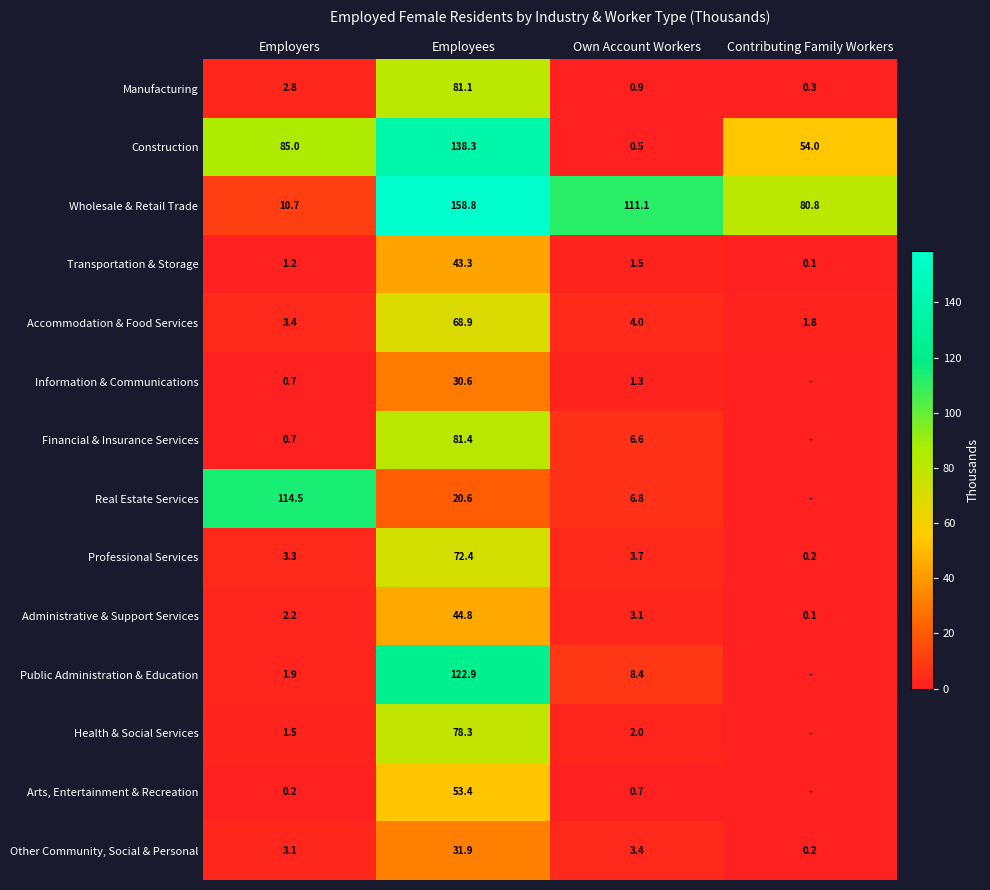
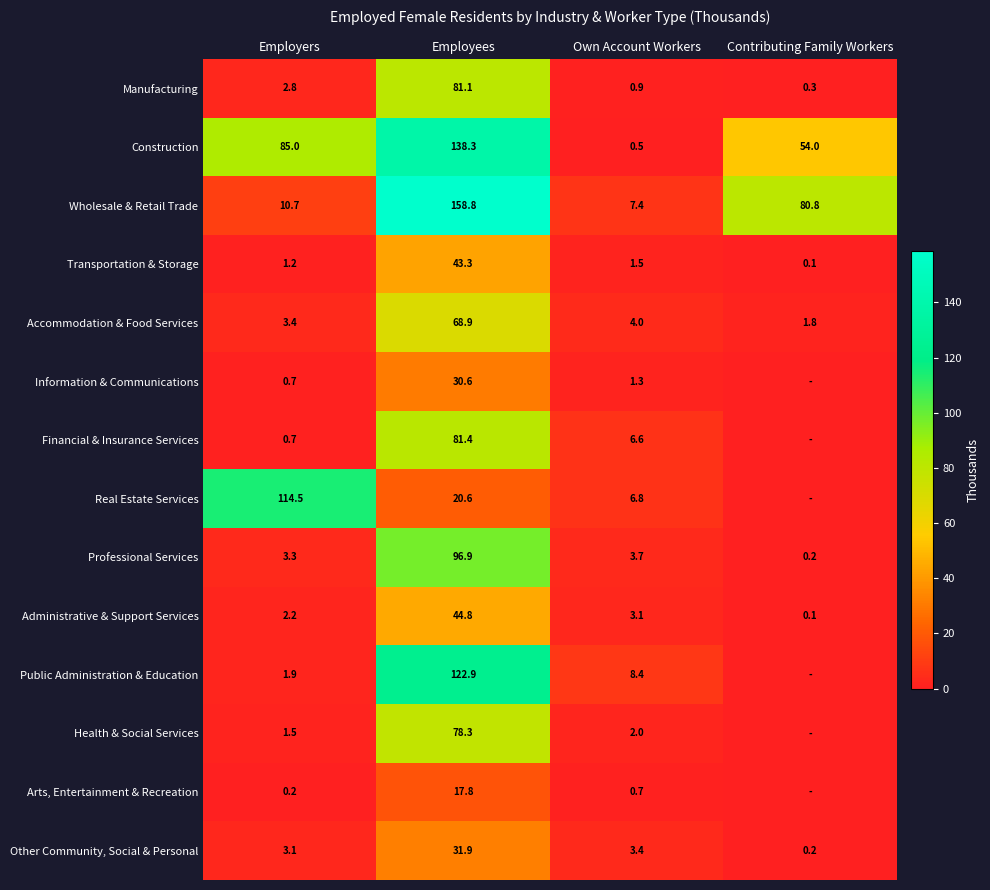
Wholesale & Retail Trade, Own Account Workers: 111.1 -> 7.4
Professional Services, Employees: 72.4 -> 96.9
Arts, Entertainment & Recreation, Employees: 53.4 -> 17.8
